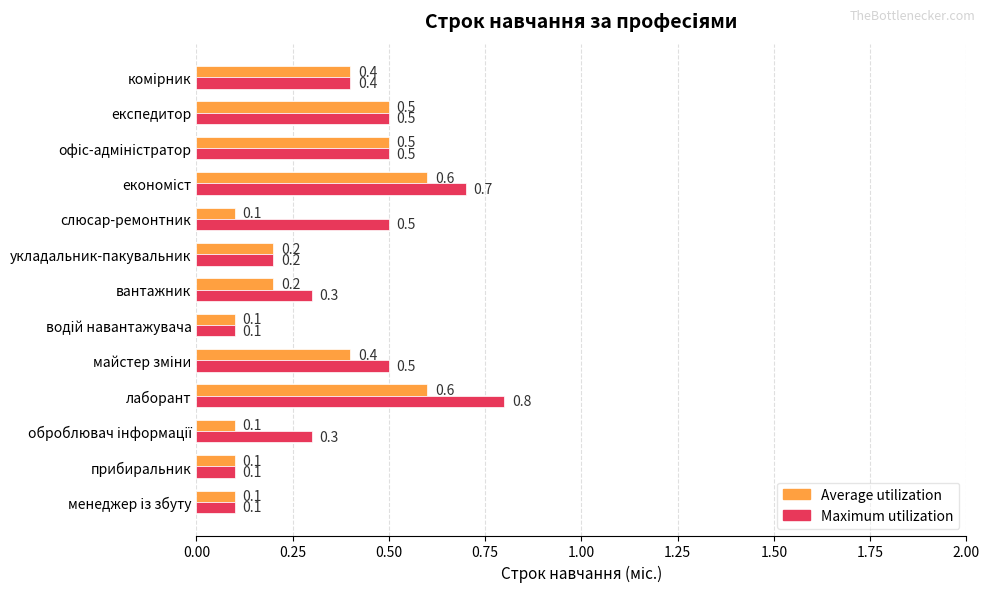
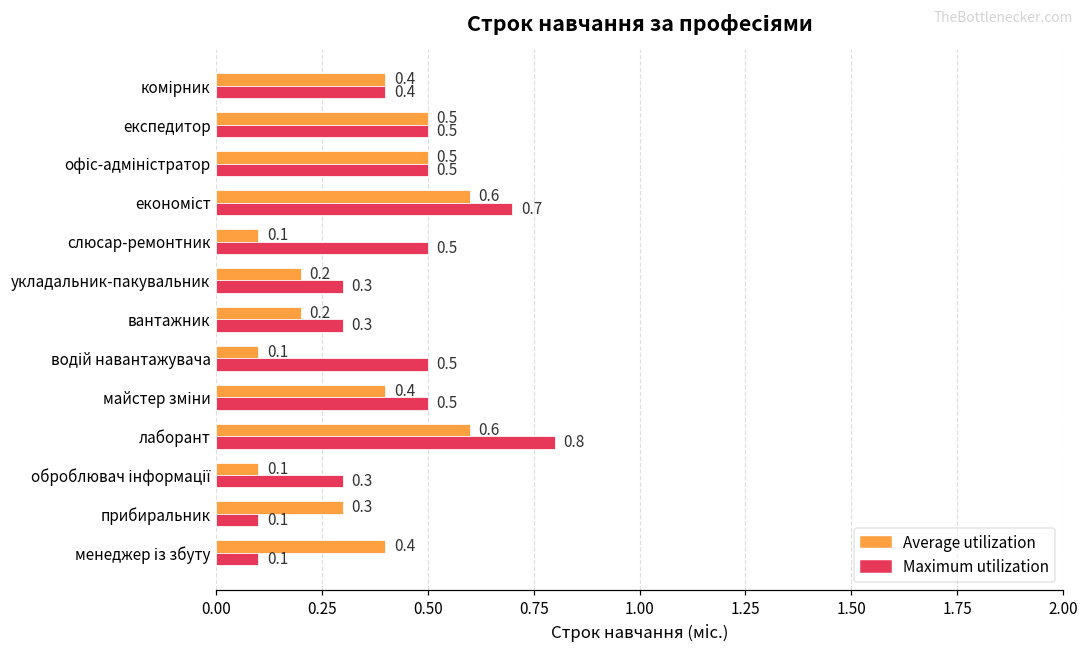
Maximum utilization, укладальник-пакувальник: 0.2 -> 0.3
Maximum utilization, водій навантажувача: 0.1 -> 0.5
Average utilization, прибиральник: 0.1 -> 0.3
Average utilization, менеджер із збуту: 0.1 -> 0.4
